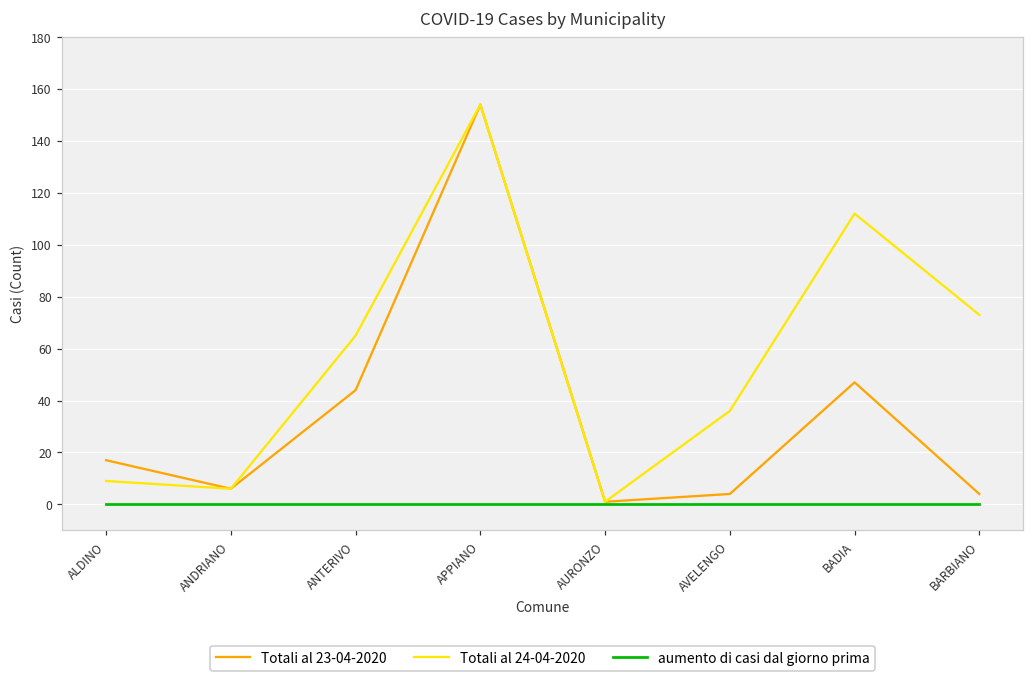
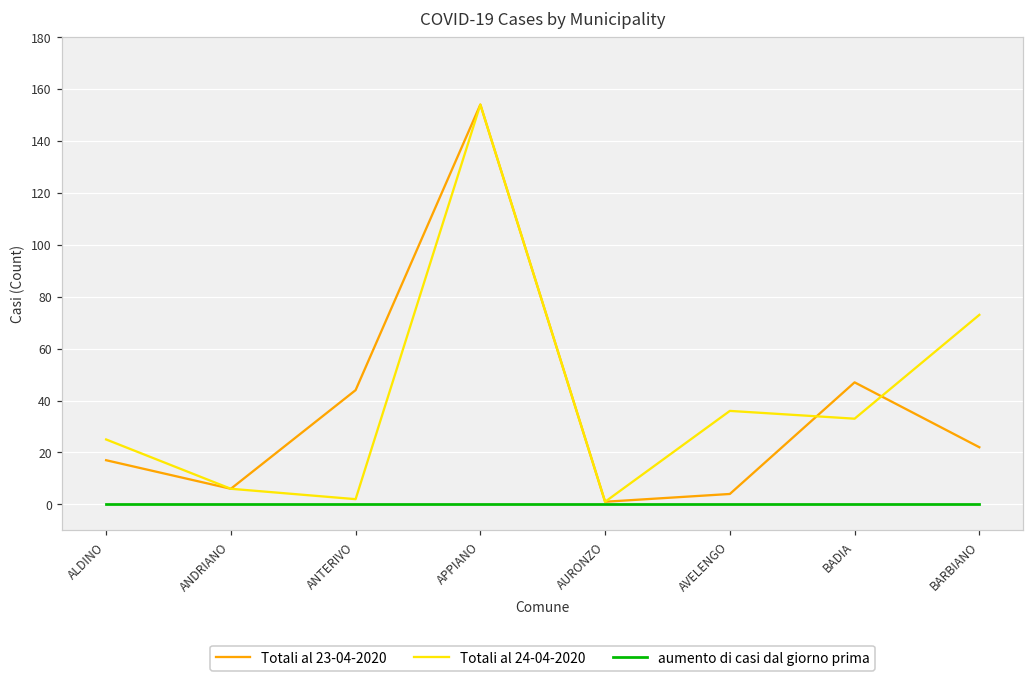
Totali al 24-04-2020, ALDINO: 9 -> 25
Totali al 24-04-2020, ANTERIVO: 65 -> 2
Totali al 24-04-2020, BADIA: 112 -> 33
Totali al 23-04-2020, BARBIANO: 4 -> 22
